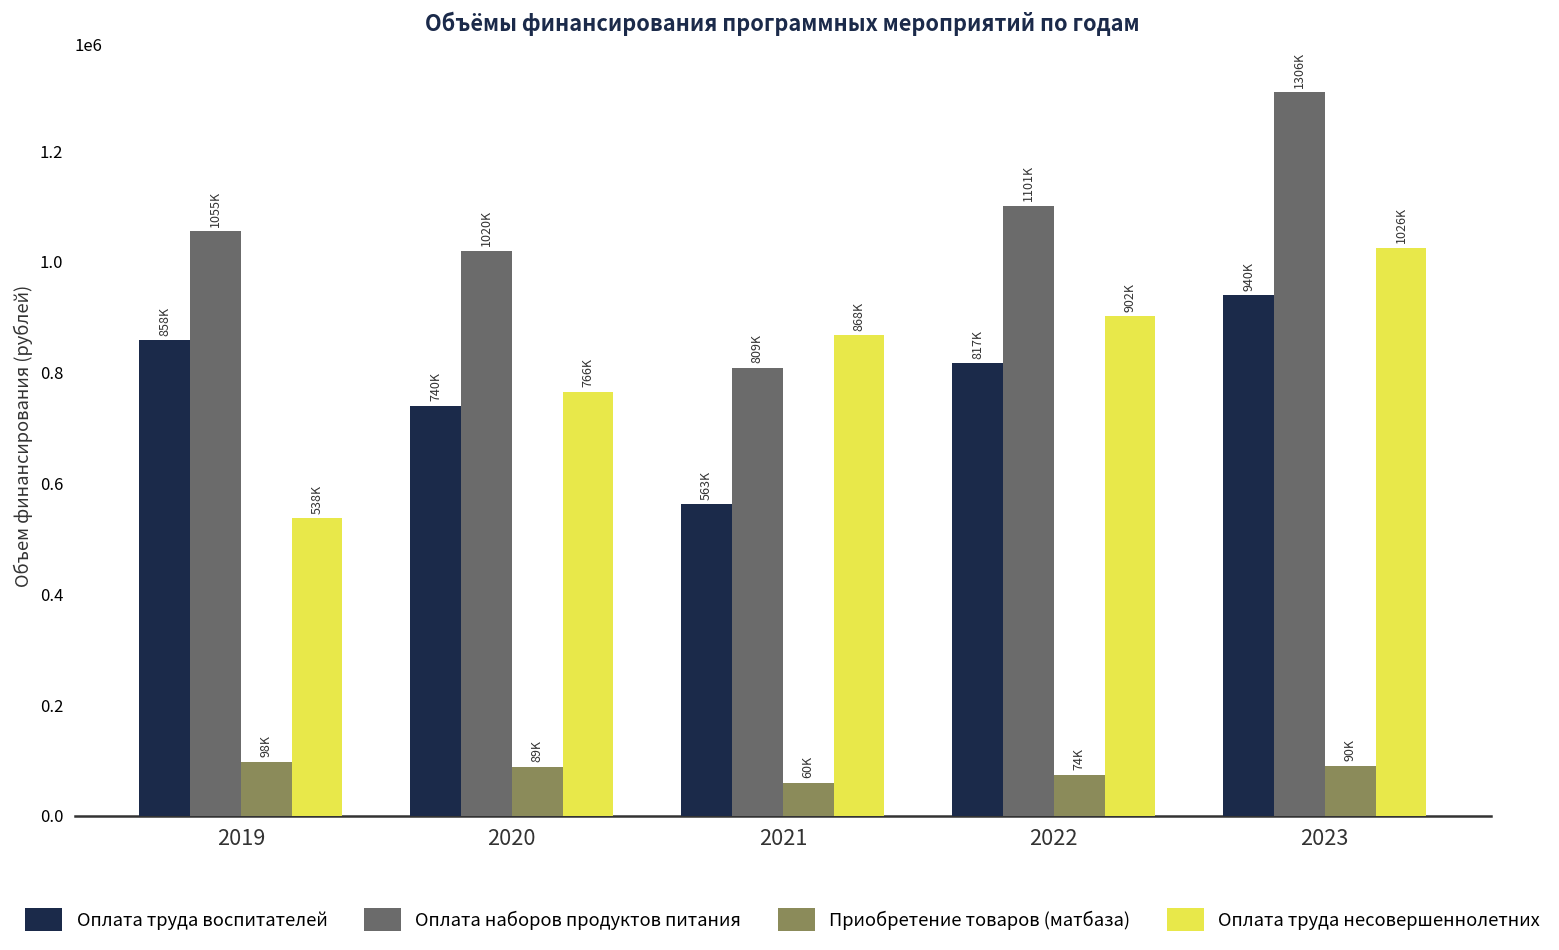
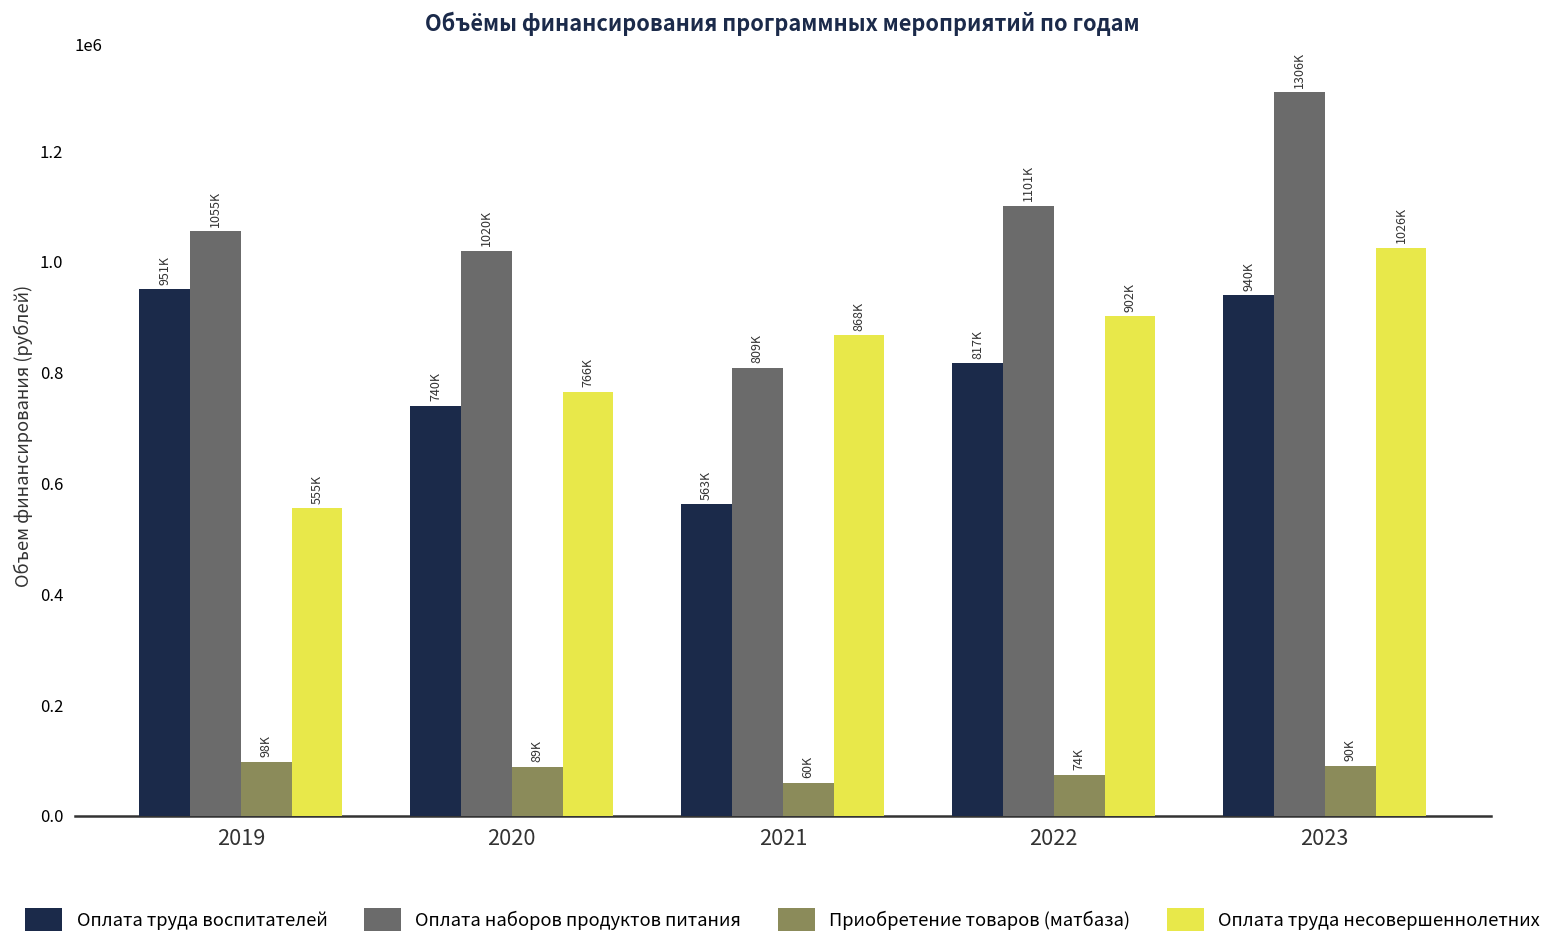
Оплата труда воспитателей, 2019: 858K -> 951K
Оплата труда несовершеннолетних, 2019: 538K -> 555K
